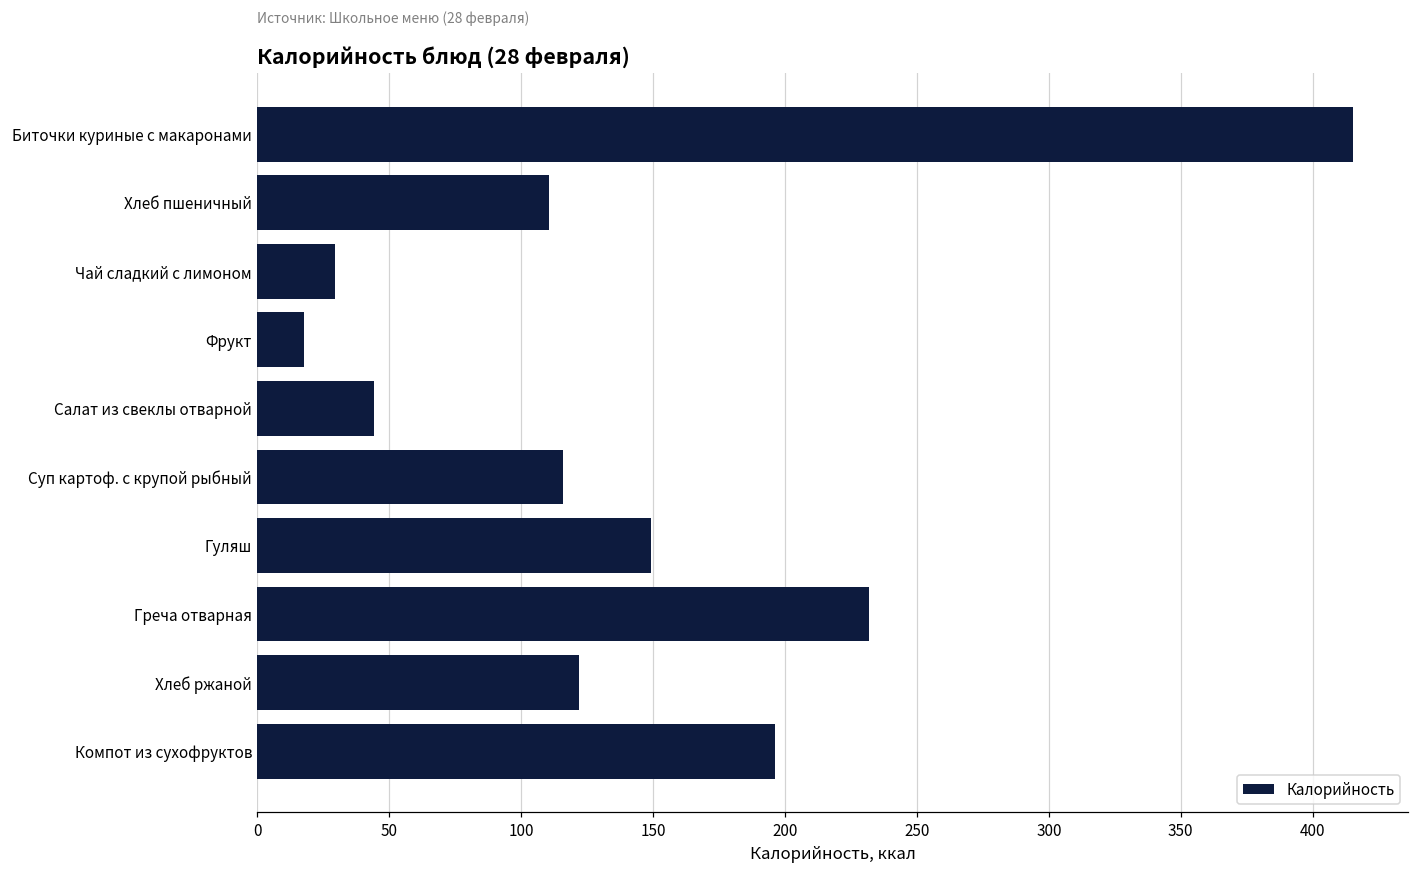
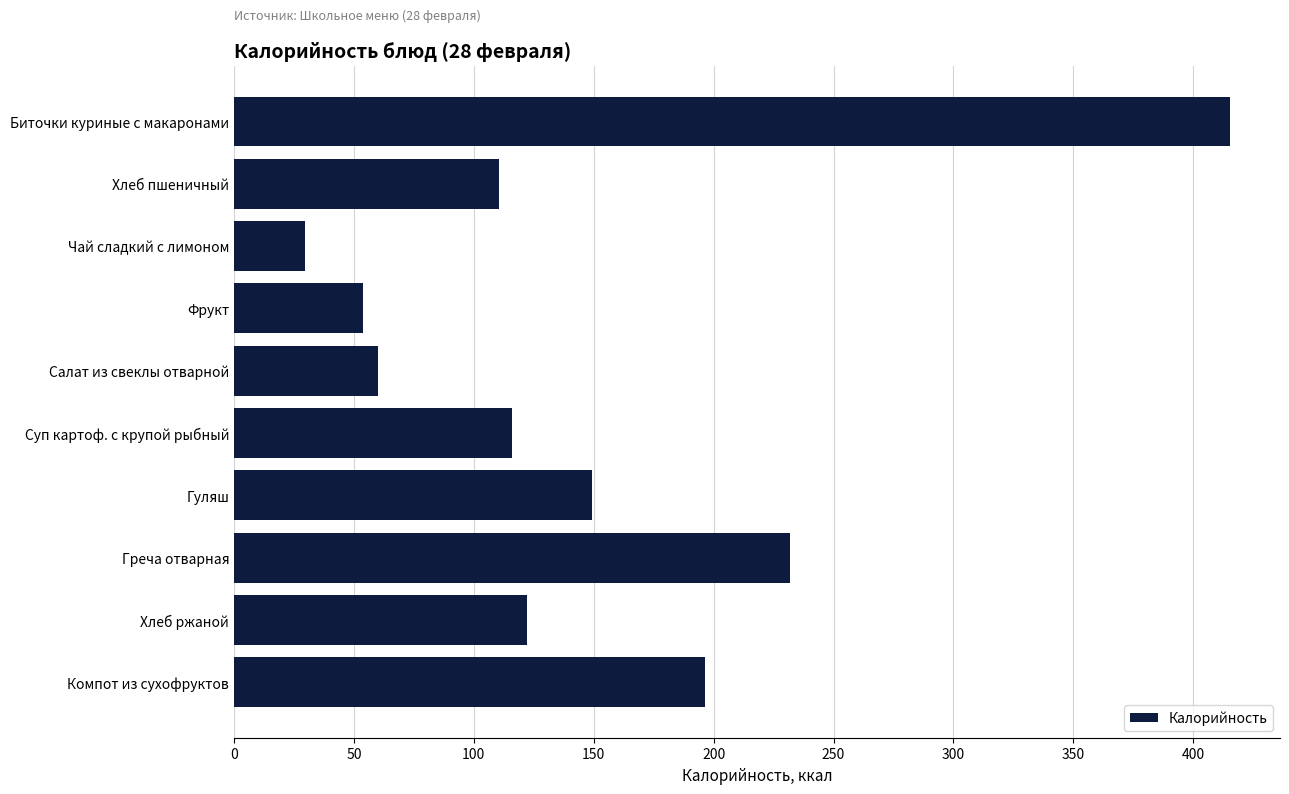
Фрукт: 18 -> 54
Салат из свеклы отварной: 44 -> 60
